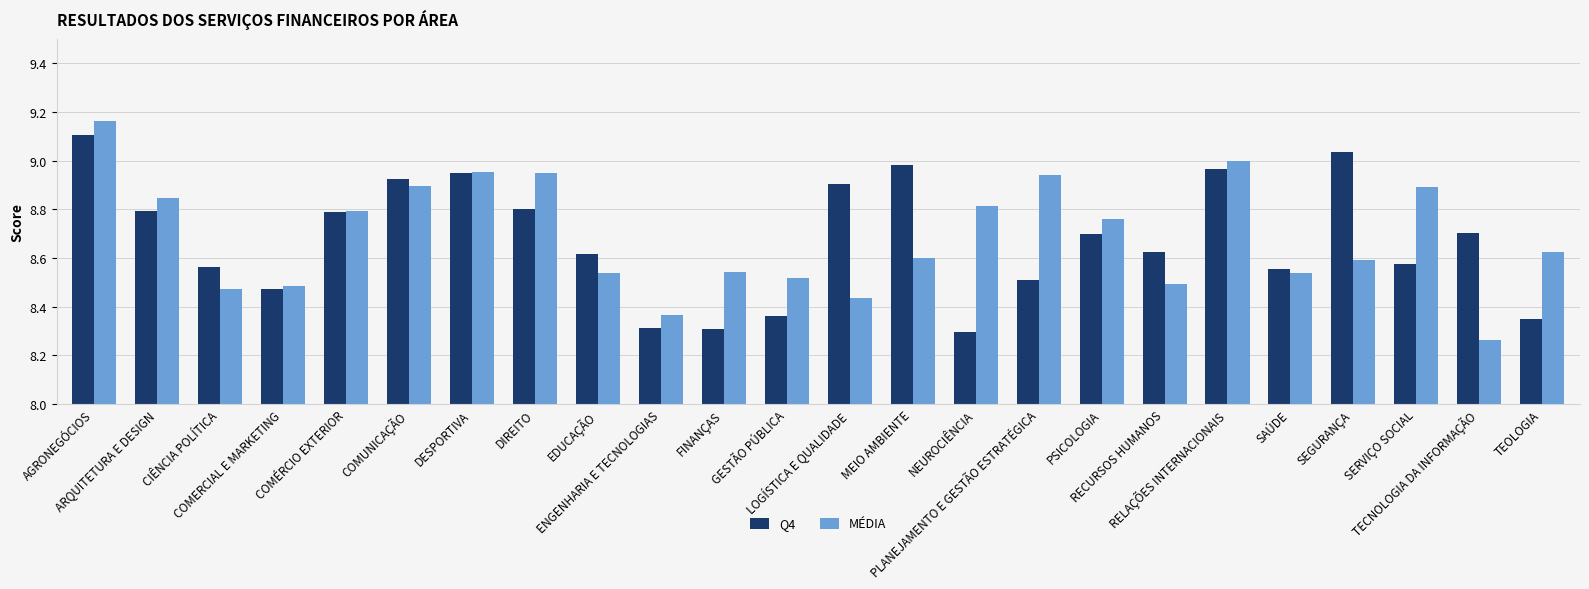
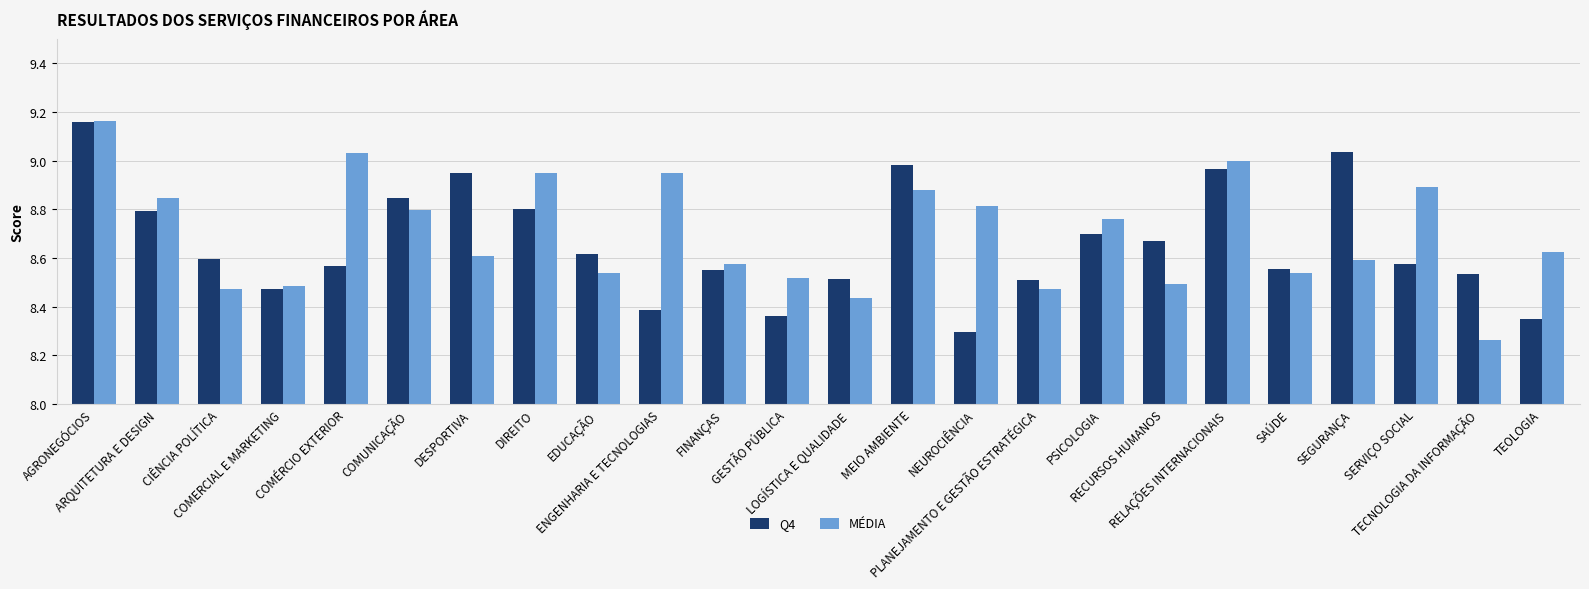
Q4, AGRONEGÓCIOS: 9.11 -> 9.16
Q4, CIÊNCIA POLÍTICA: 8.56 -> 8.60
Q4, COMÉRCIO EXTERIOR: 8.79 -> 8.57
MÉDIA, COMÉRCIO EXTERIOR: 8.79 -> 9.03
Q4, COMUNICAÇÃO: 8.93 -> 8.85
MÉDIA, COMUNICAÇÃO: 8.90 -> 8.80
MÉDIA, DESPORTIVA: 8.95 -> 8.61
Q4, ENGENHARIA E TECNOLOGIAS: 8.31 -> 8.38
MÉDIA, ENGENHARIA E TECNOLOGIAS: 8.36 -> 8.95
Q4, FINANÇAS: 8.31 -> 8.55
MÉDIA, FINANÇAS: 8.54 -> 8.58
Q4, LOGÍSTICA E QUALIDADE: 8.90 -> 8.52
MÉDIA, MEIO AMBIENTE: 8.60 -> 8.88
MÉDIA, PLANEJAMENTO E GESTÃO ESTRATÉGICA: 8.94 -> 8.47
Q4, RECURSOS HUMANOS: 8.63 -> 8.67
Q4, TECNOLOGIA DA INFORMAÇÃO: 8.70 -> 8.53
